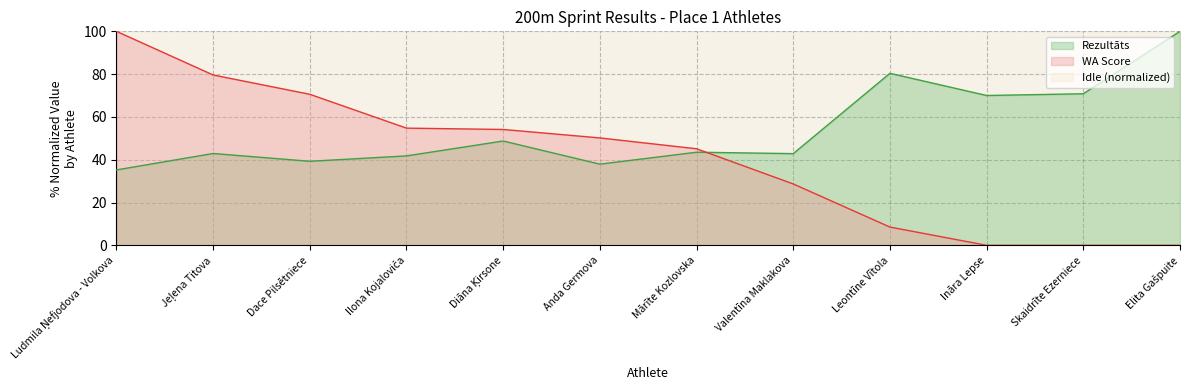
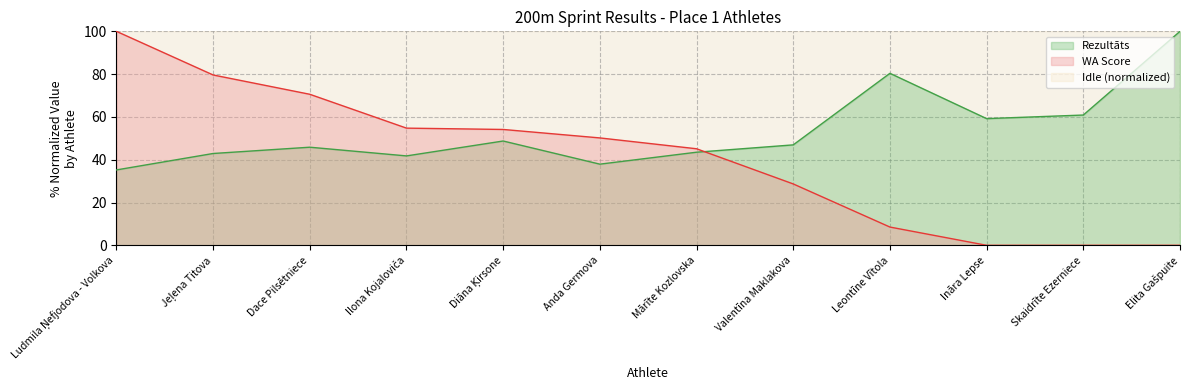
Rezultāts, Dace Pilsētniece: 39 -> 46
Rezultāts, Valentīna Maklakova: 43 -> 47
Rezultāts, Ināra Lepse: 70 -> 59
Rezultāts, Skaidrīte Ezerniece: 71 -> 61
